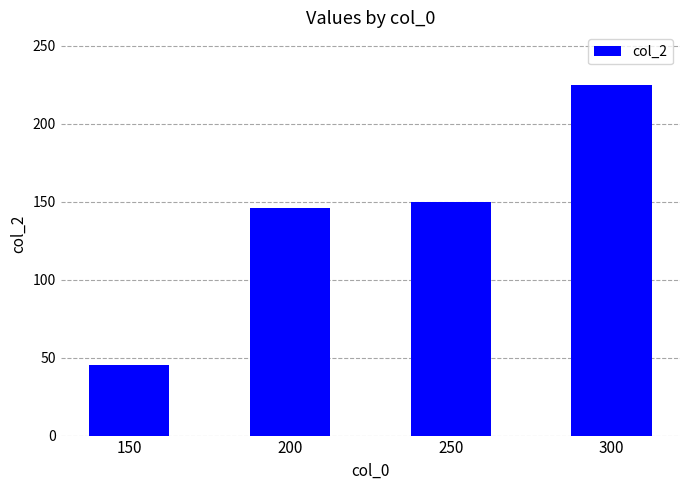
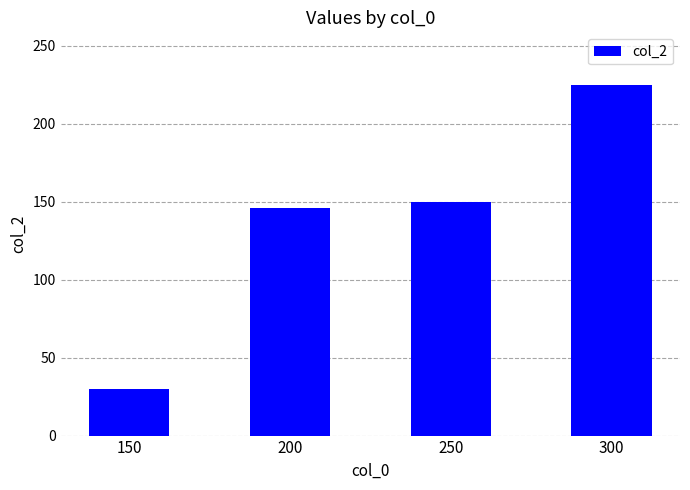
150: 45 -> 30
